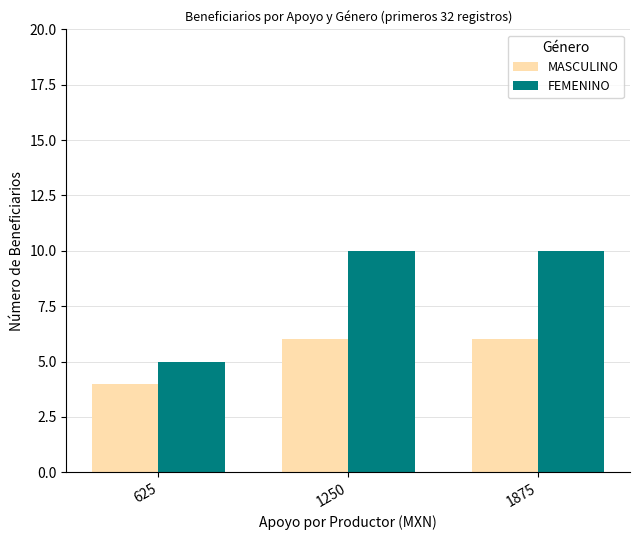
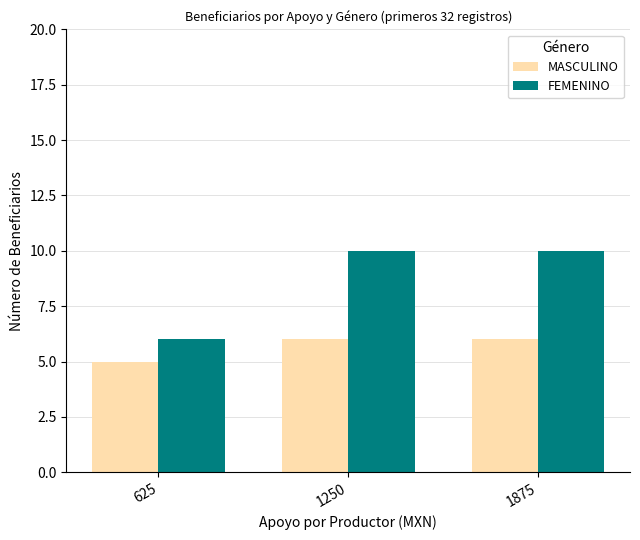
MASCULINO, 625: 4 -> 5
FEMENINO, 625: 5 -> 6
